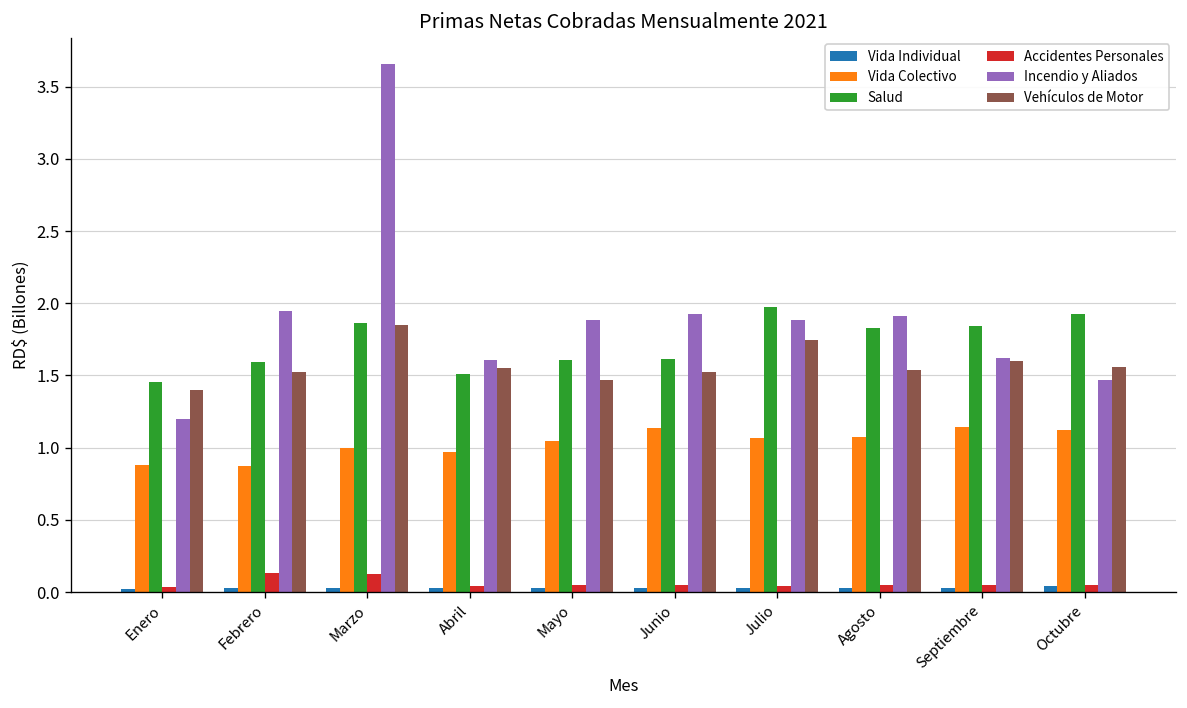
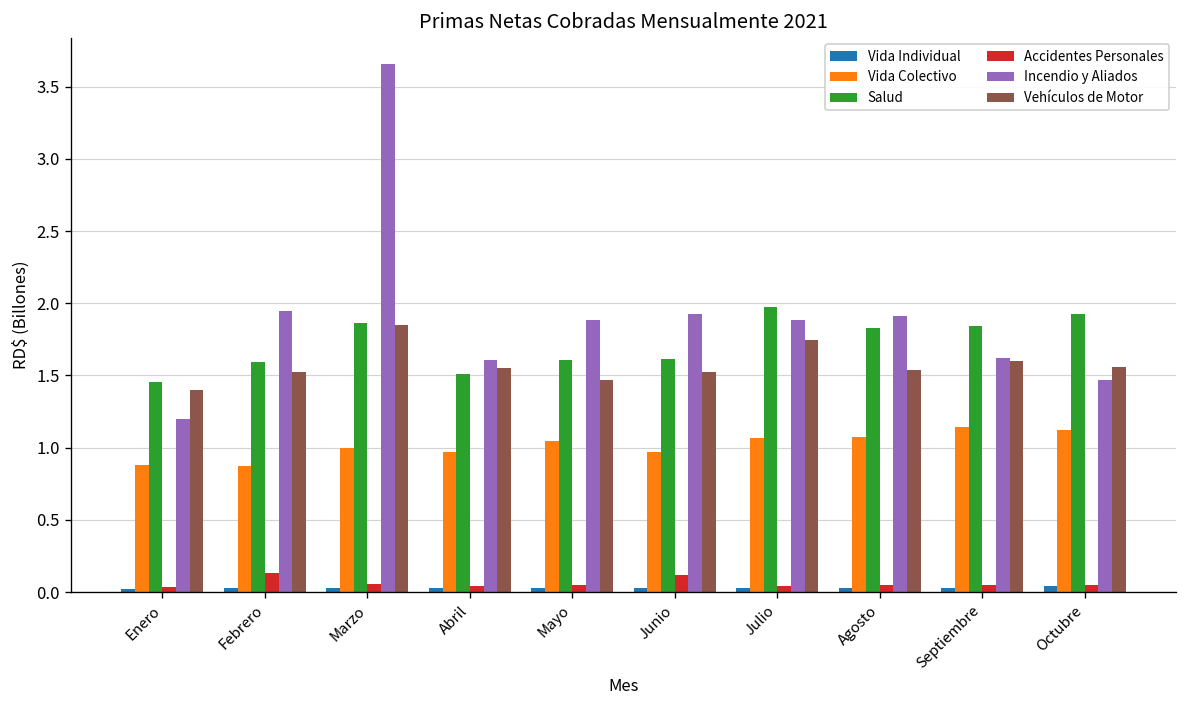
Accidentes Personales, Marzo: 0.12 -> 0.05
Vida Colectivo, Junio: 1.13 -> 0.97
Accidentes Personales, Junio: 0.05 -> 0.12
